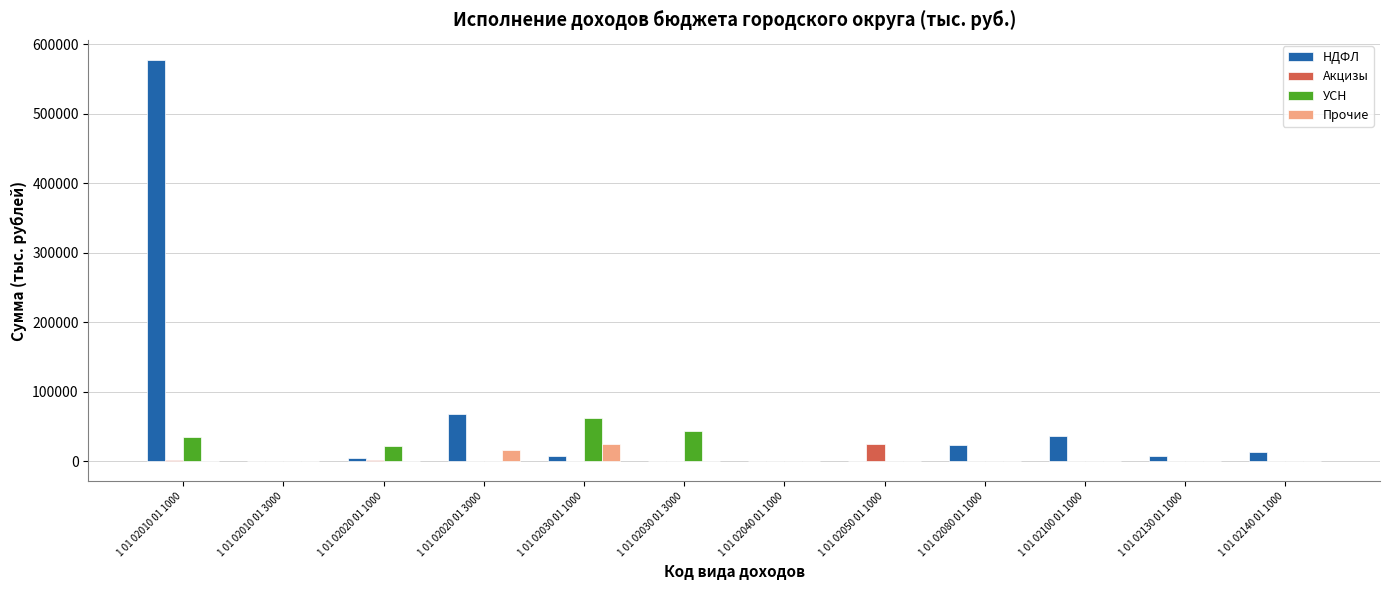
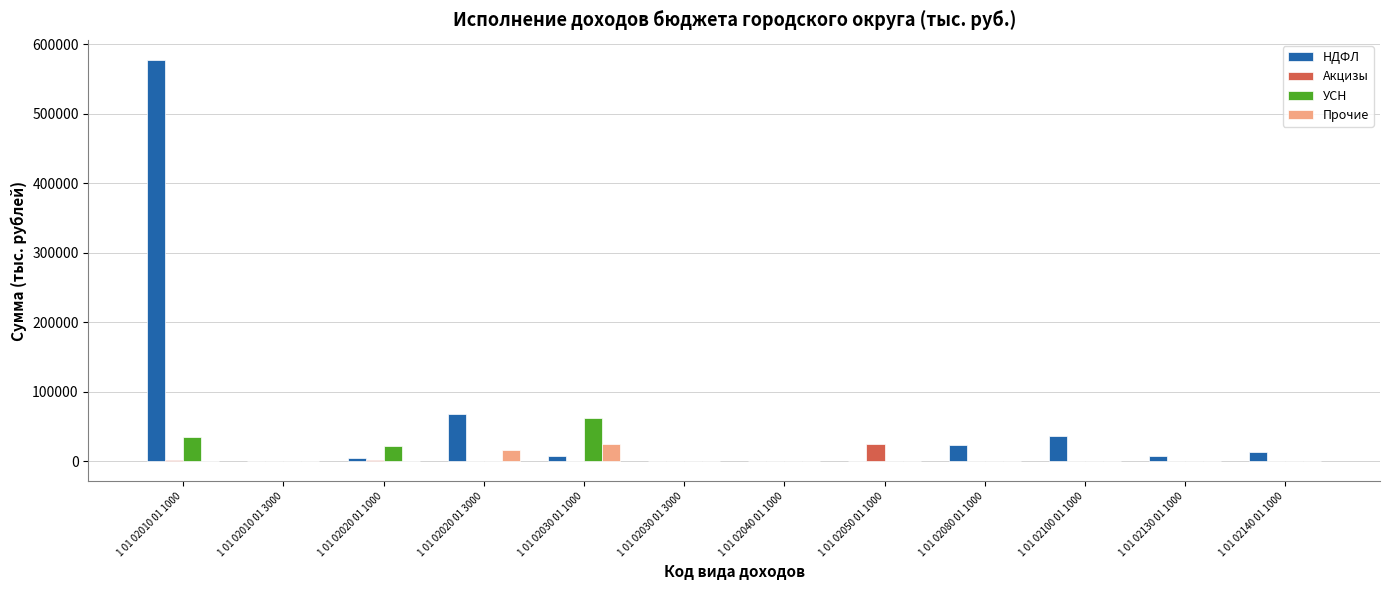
УСН, 1 01 02030 01 3000: 40000 -> 0
